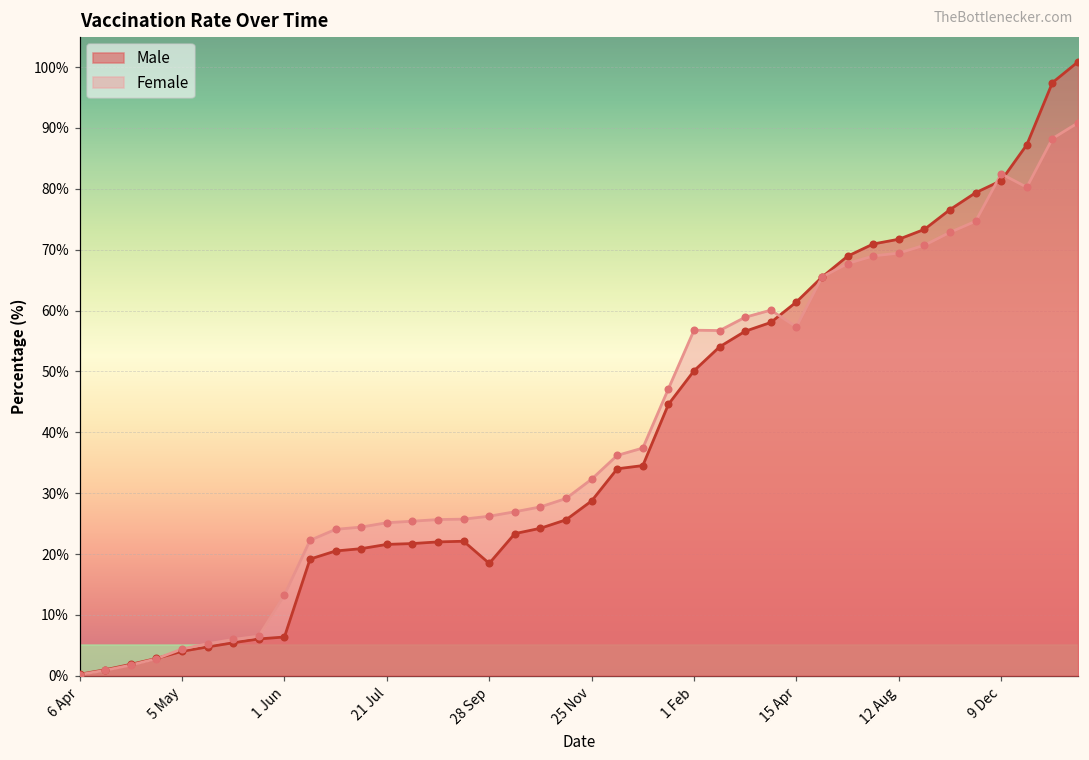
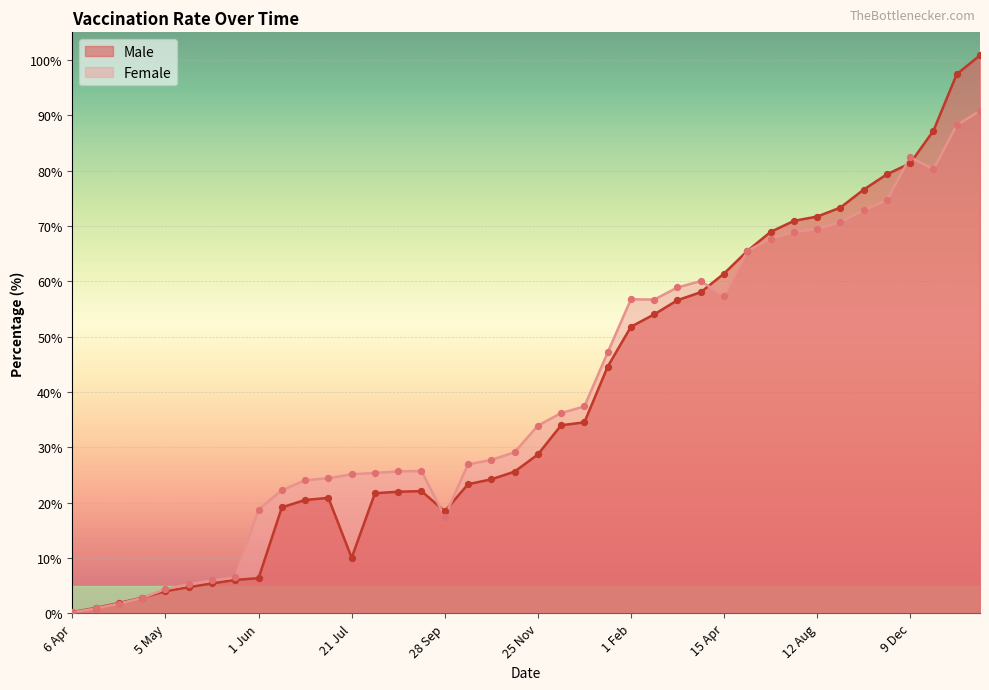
Female, 1 Jun: 13% -> 19%
Male, 21 Jul: 22% -> 10%
Female, 28 Sep: 26% -> 18%
Female, 25 Nov: 32% -> 34%
Male, 1 Feb: 50% -> 52%
